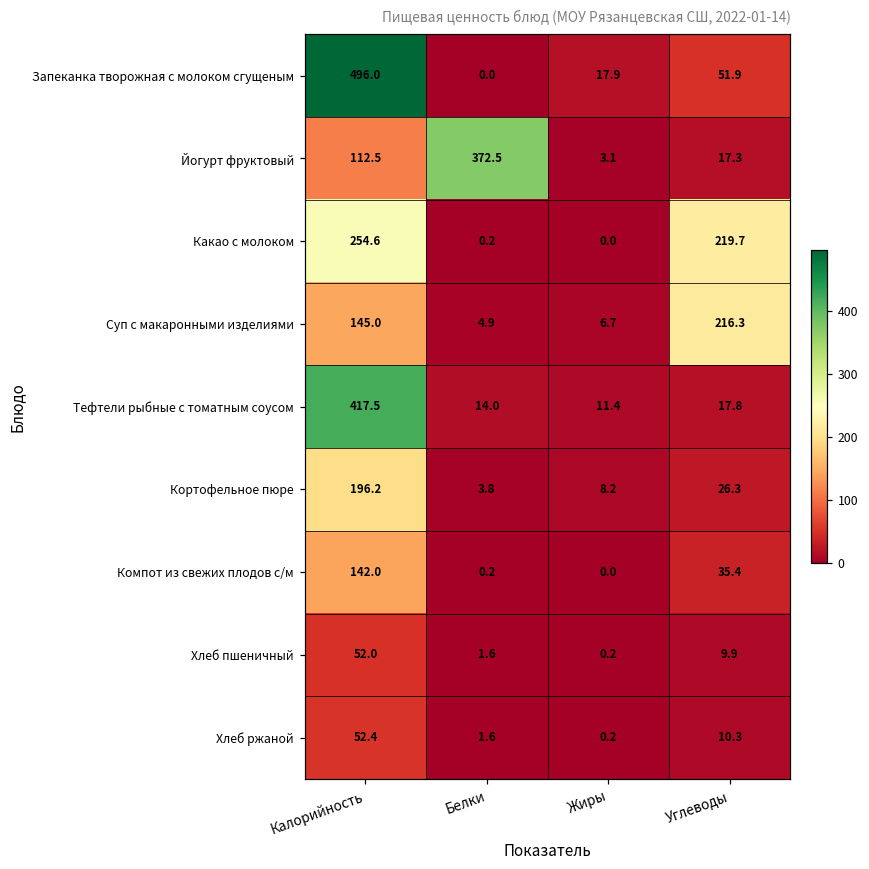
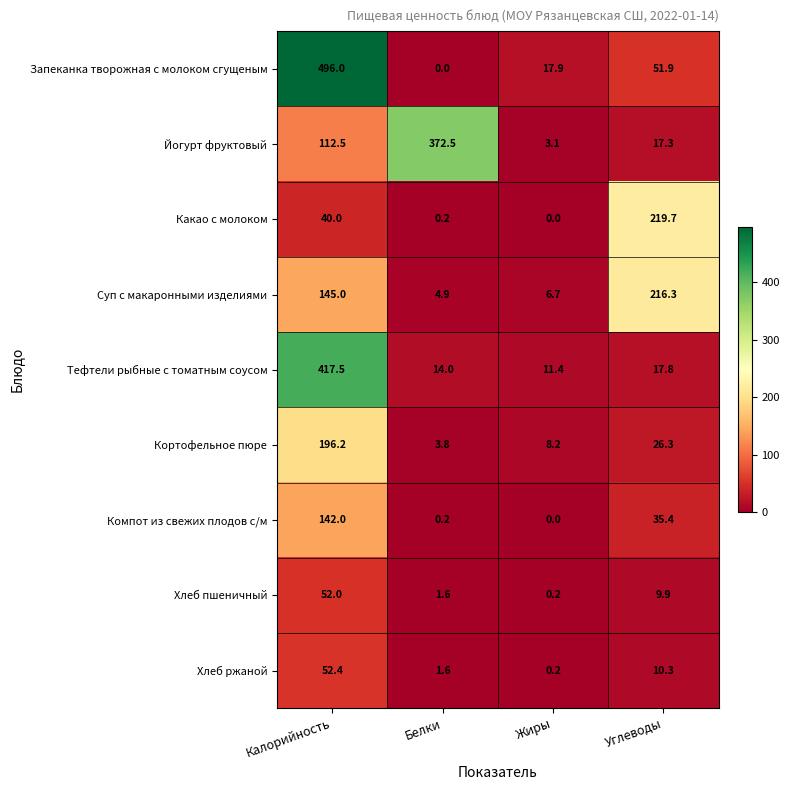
Какао с молоком, Калорийность: 254.6 -> 40.0
